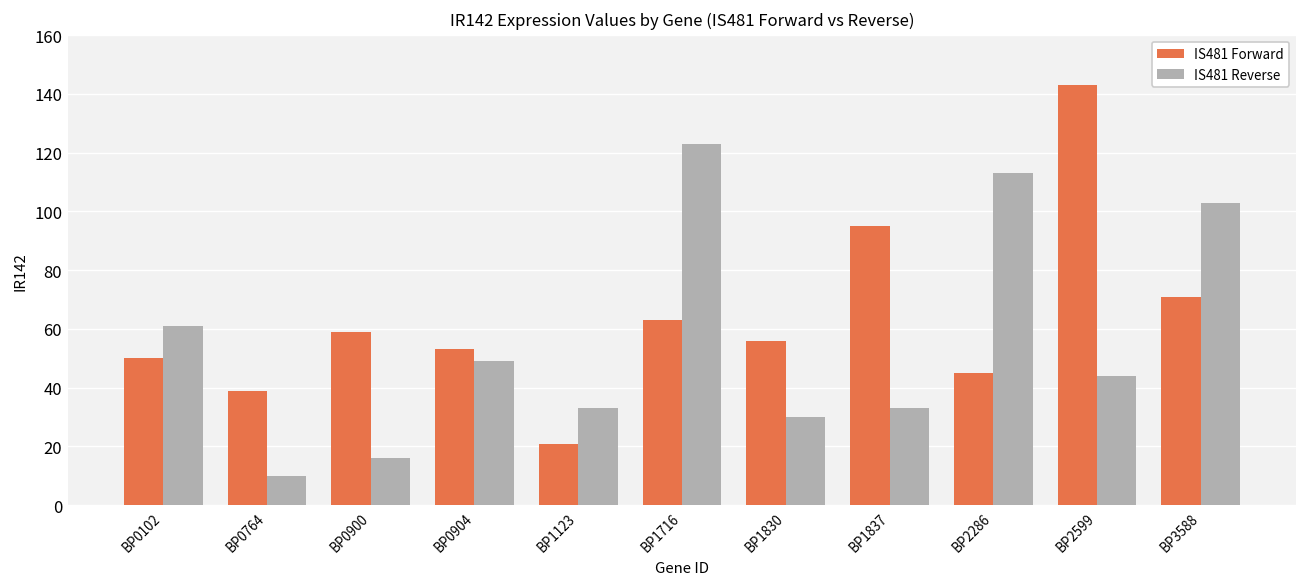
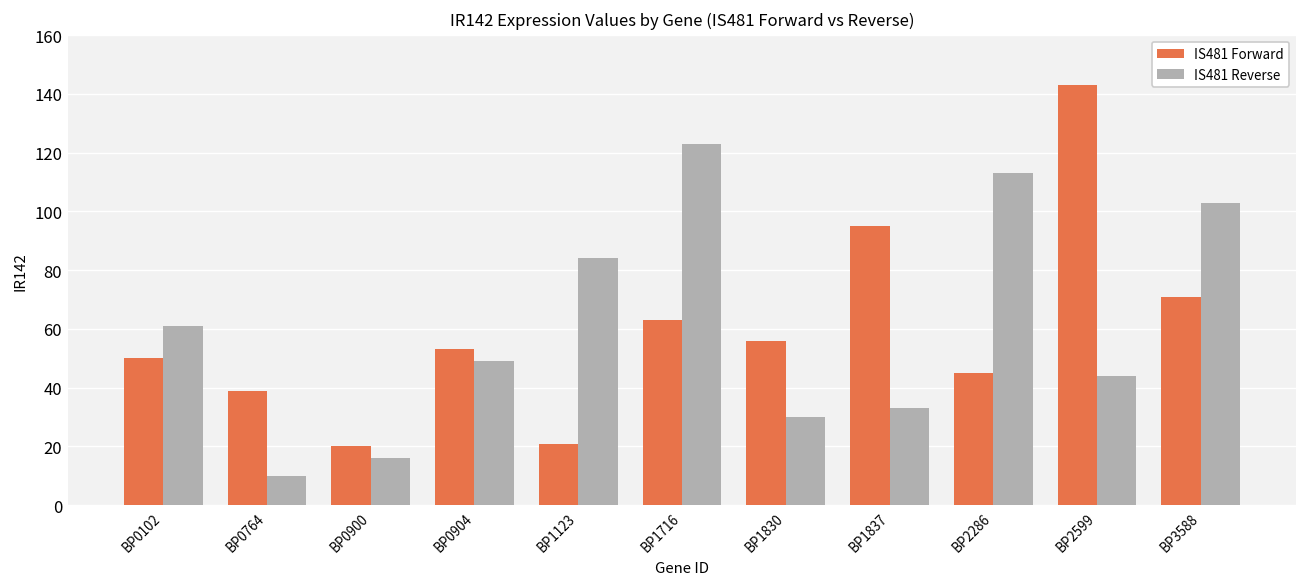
IS481 Forward, BP0900: 59 -> 20
IS481 Reverse, BP1123: 33 -> 84
